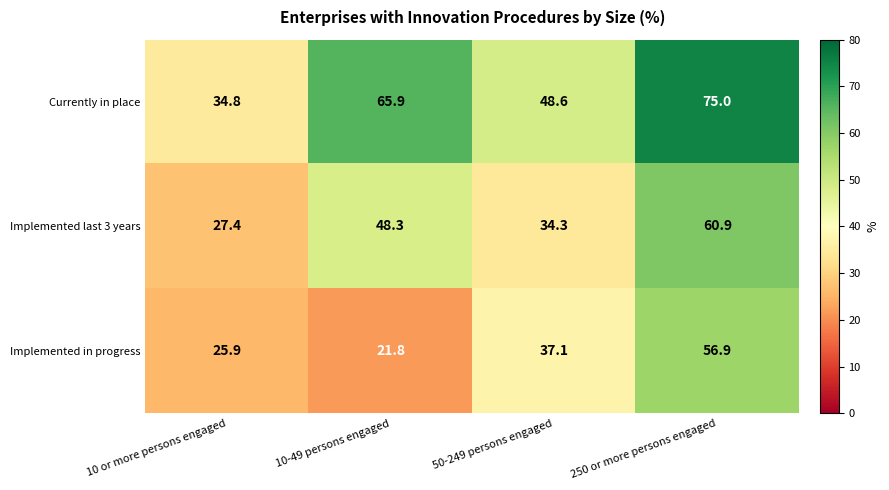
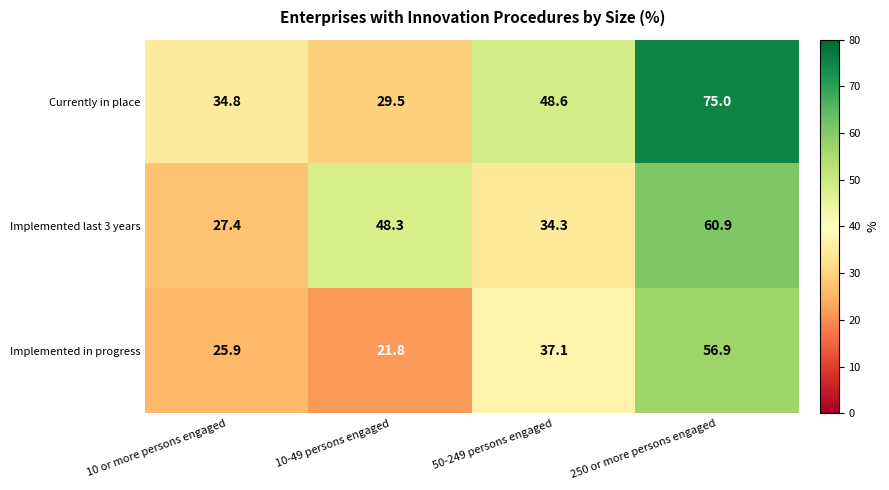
Currently in place, 10-49 persons engaged: 65.9 -> 29.5
